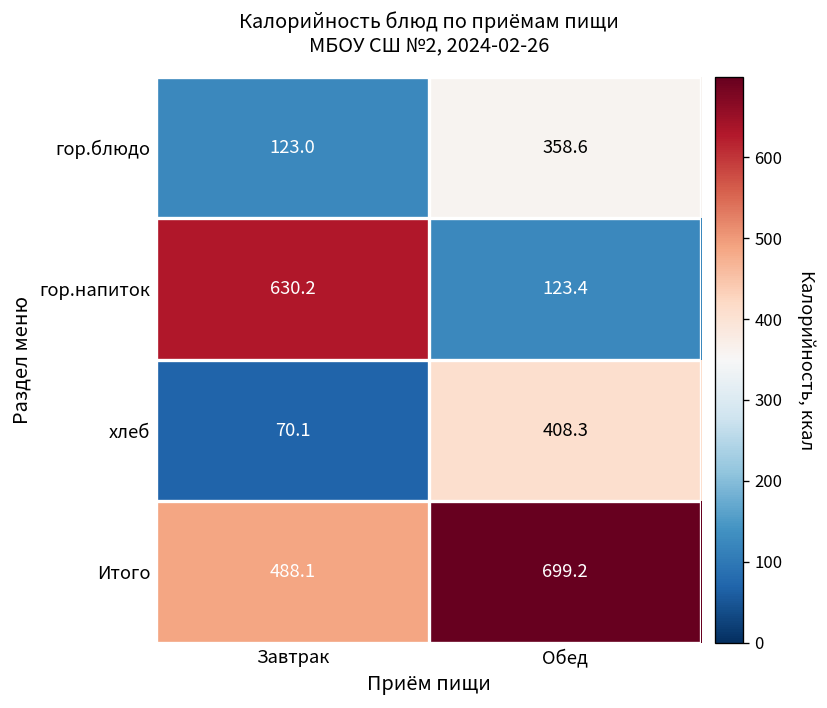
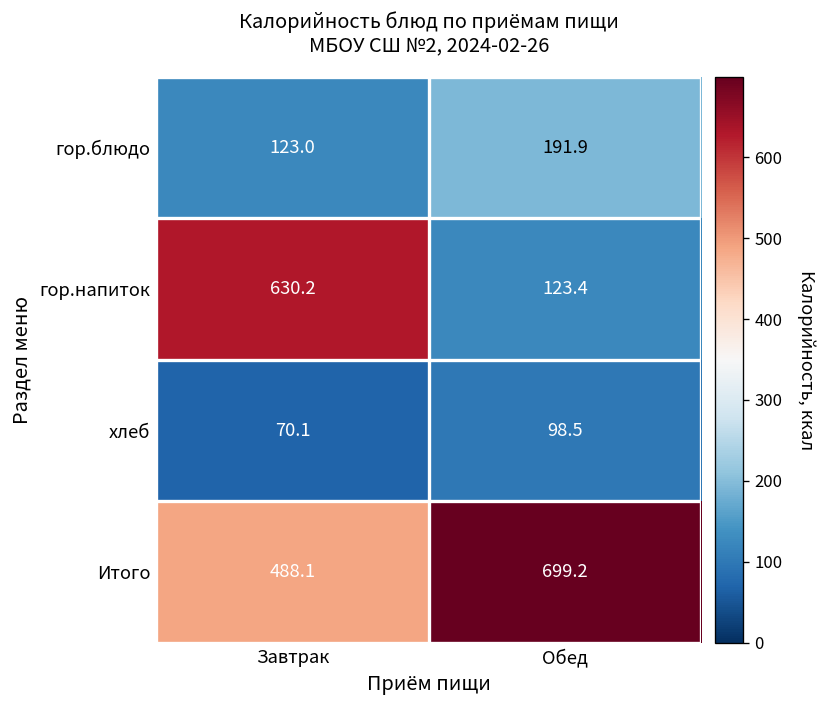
гор.блюдо, Обед: 358.6 -> 191.9
хлеб, Обед: 408.3 -> 98.5
